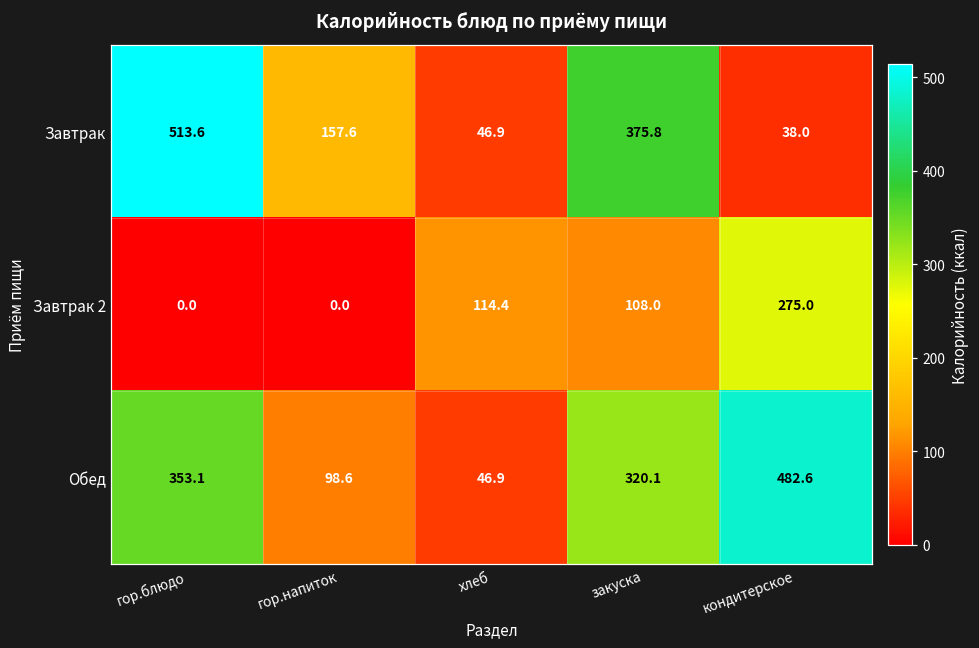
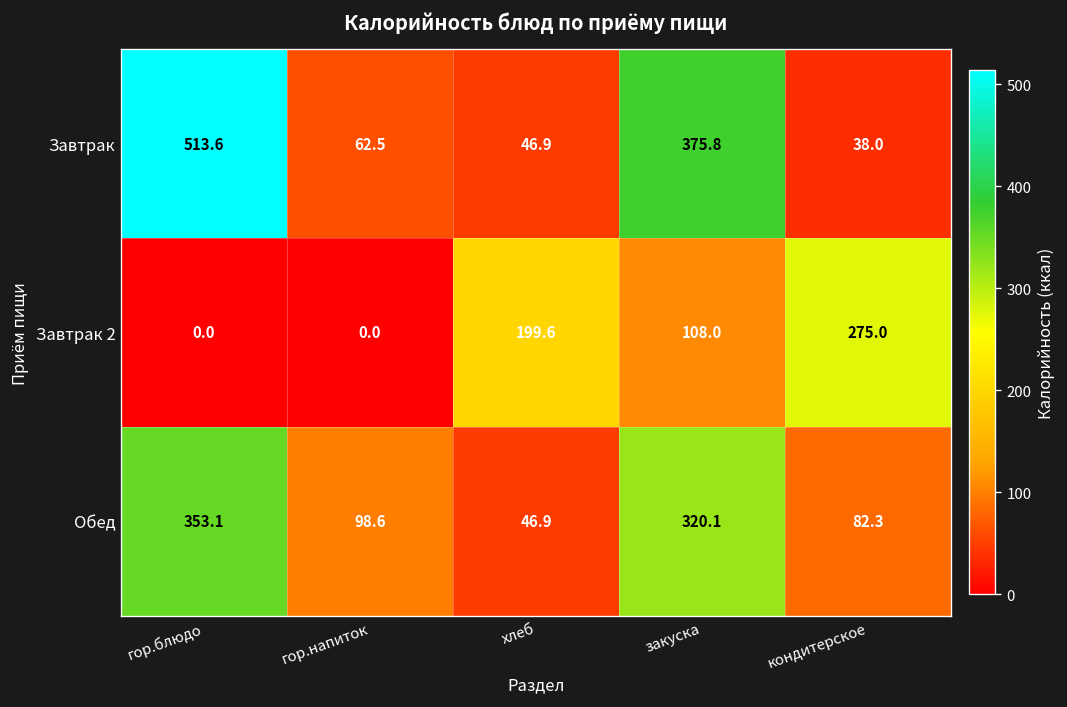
Завтрак, гор.напиток: 157.6 -> 62.5
Завтрак 2, хлеб: 114.4 -> 199.6
Обед, кондитерское: 482.6 -> 82.3
